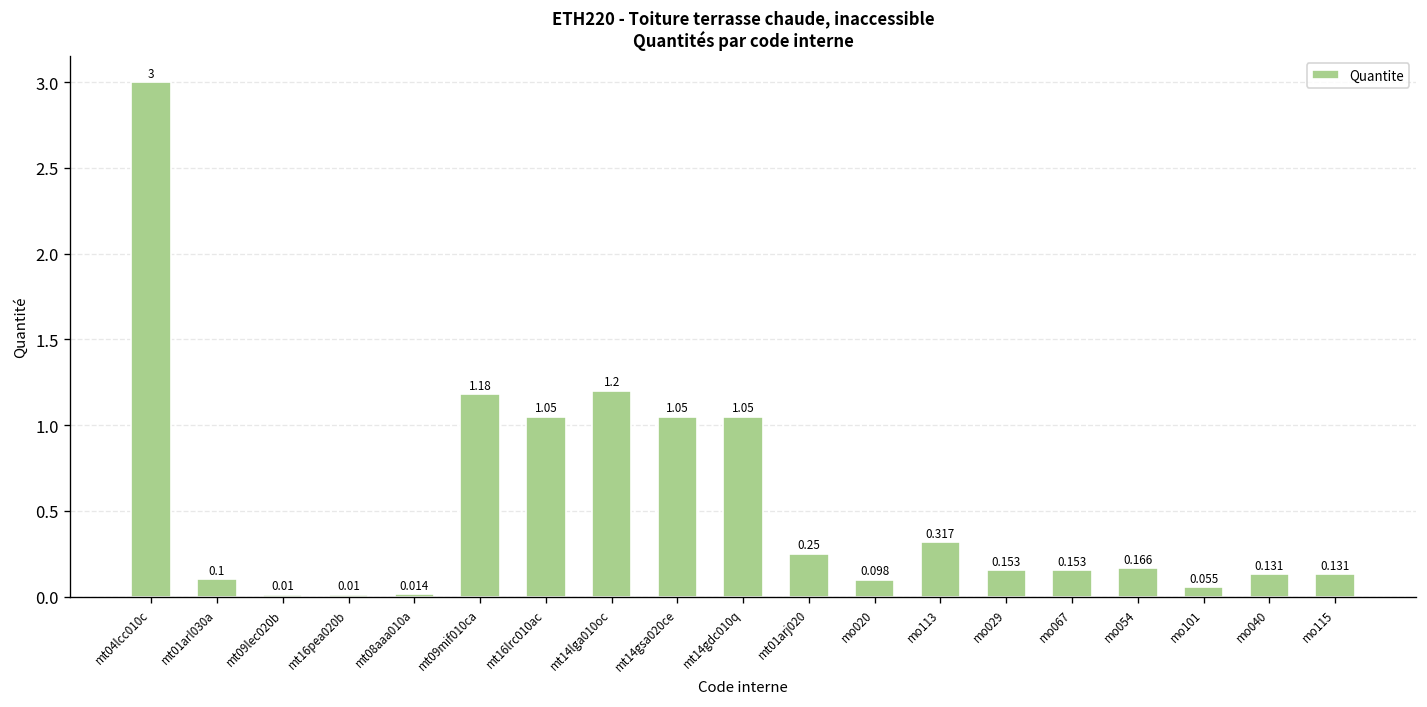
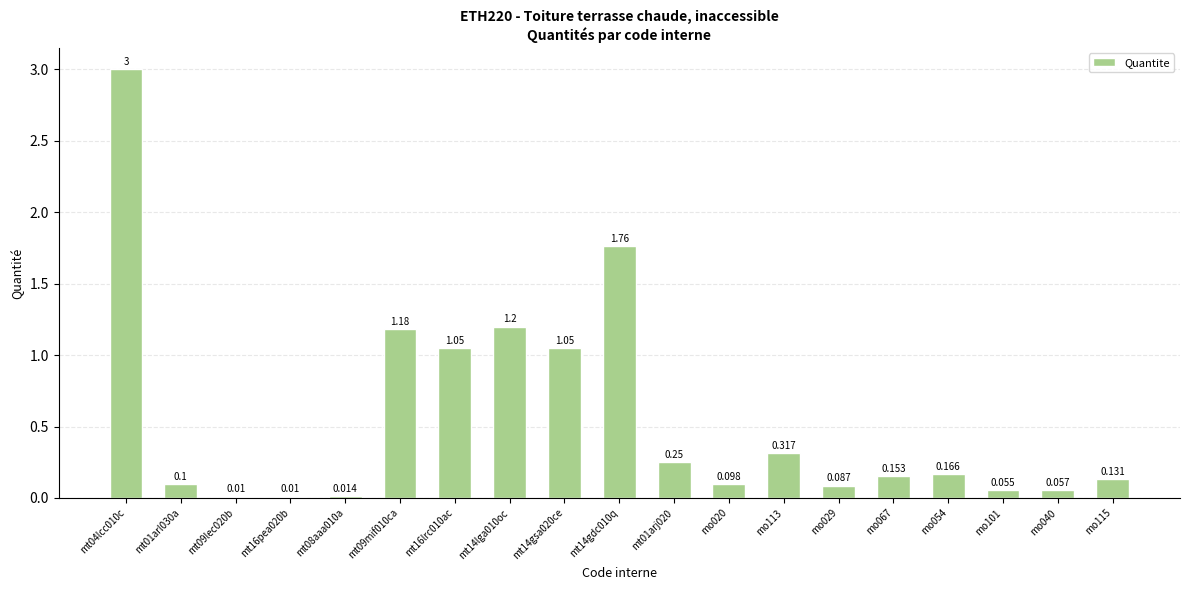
mt14gdc010q: 1.05 -> 1.76
mo029: 0.153 -> 0.087
mo040: 0.131 -> 0.057
